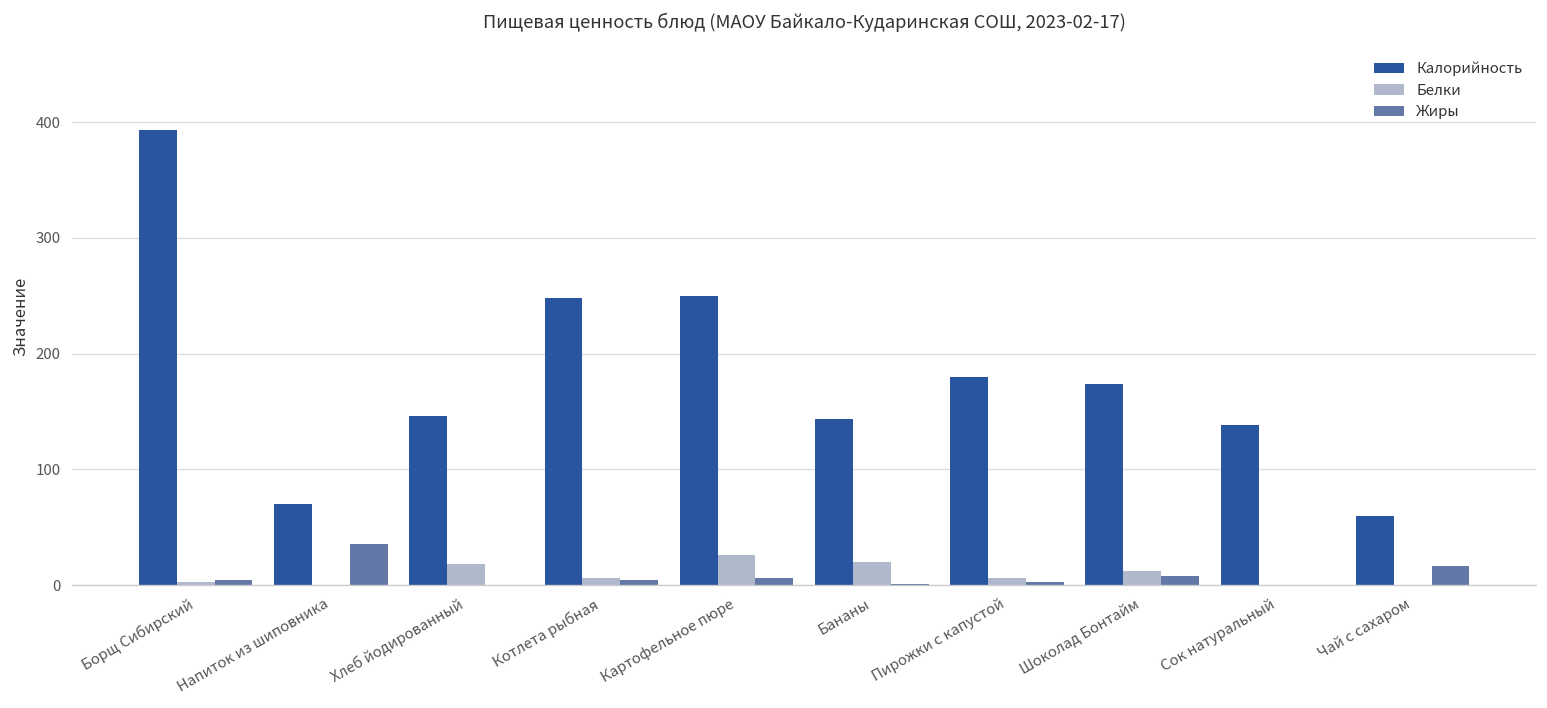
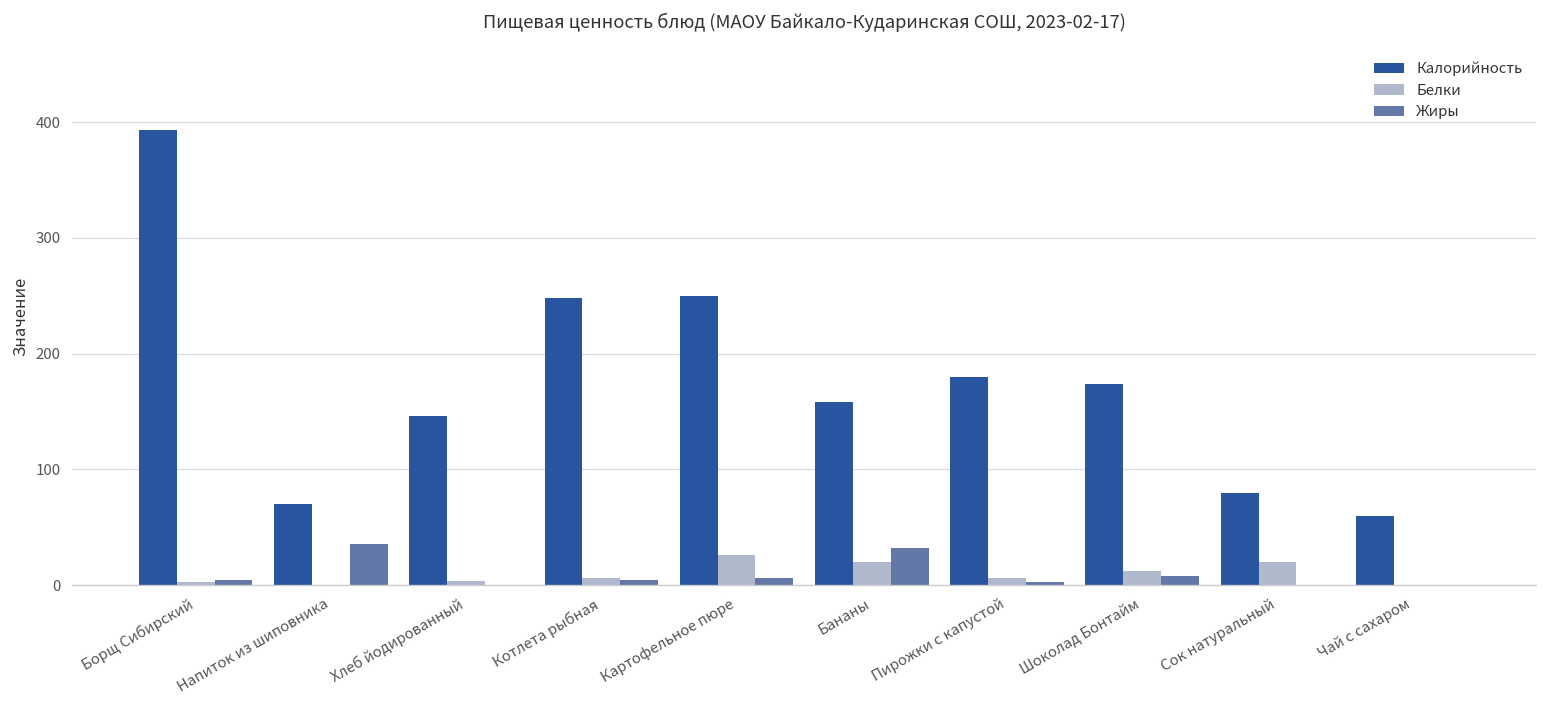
Белки, Хлеб йодированный: 20 -> 0
Калорийность, Бананы: 140 -> 160
Жиры, Бананы: 0 -> 30
Калорийность, Сок натуральный: 140 -> 80
Белки, Сок натуральный: 0 -> 20
Жиры, Чай с сахаром: 20 -> 0
